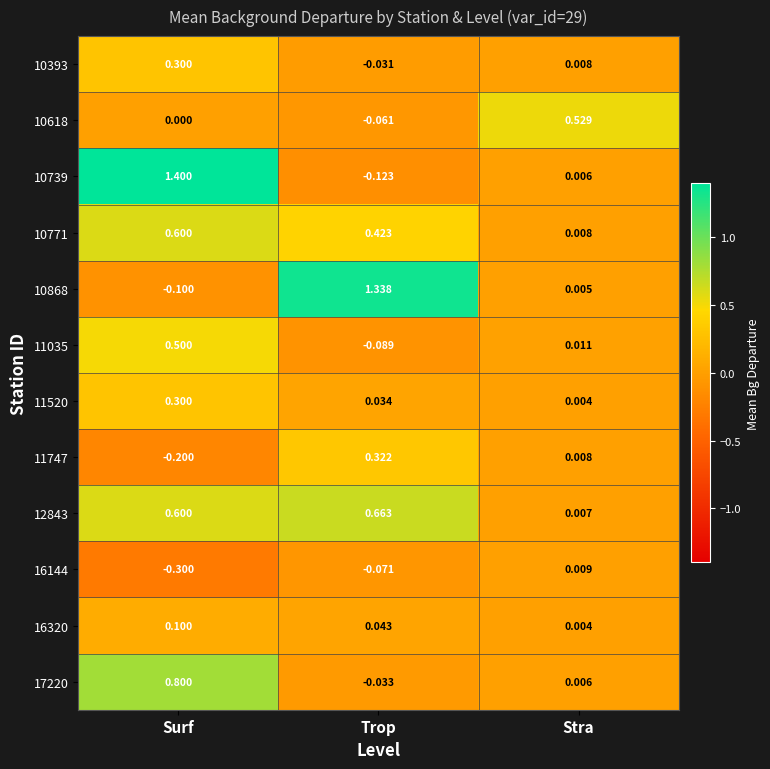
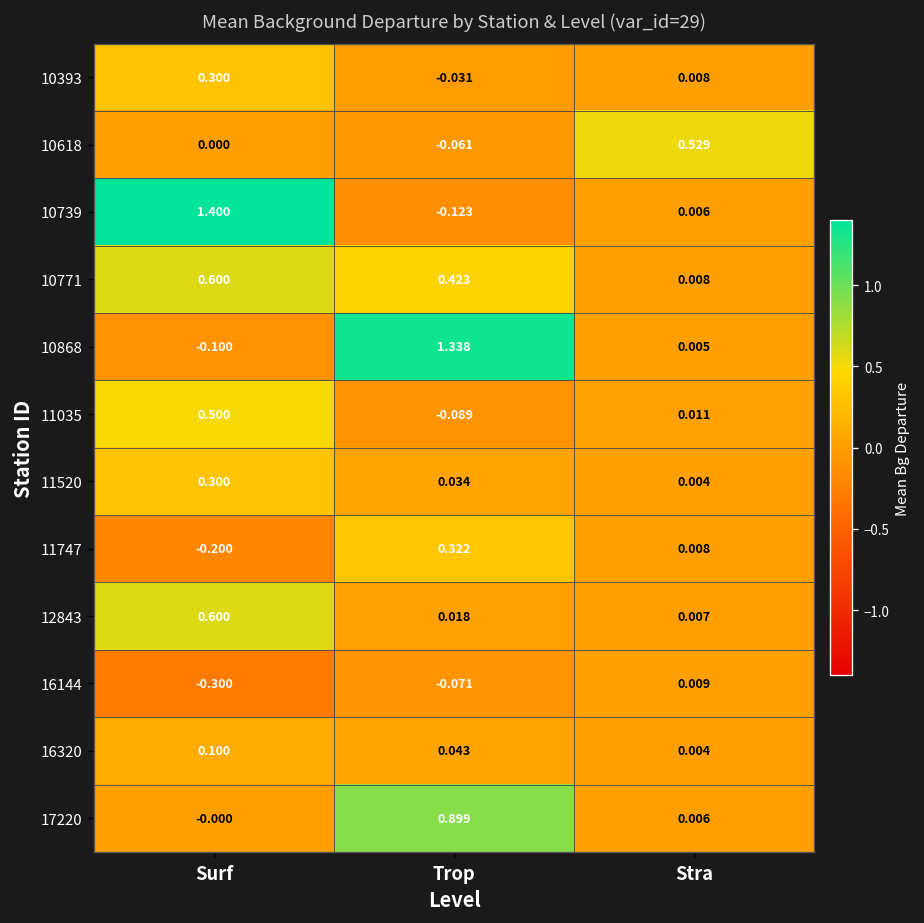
12843, Trop: 0.663 -> 0.018
17220, Surf: 0.800 -> -0.000
17220, Trop: -0.033 -> 0.899
